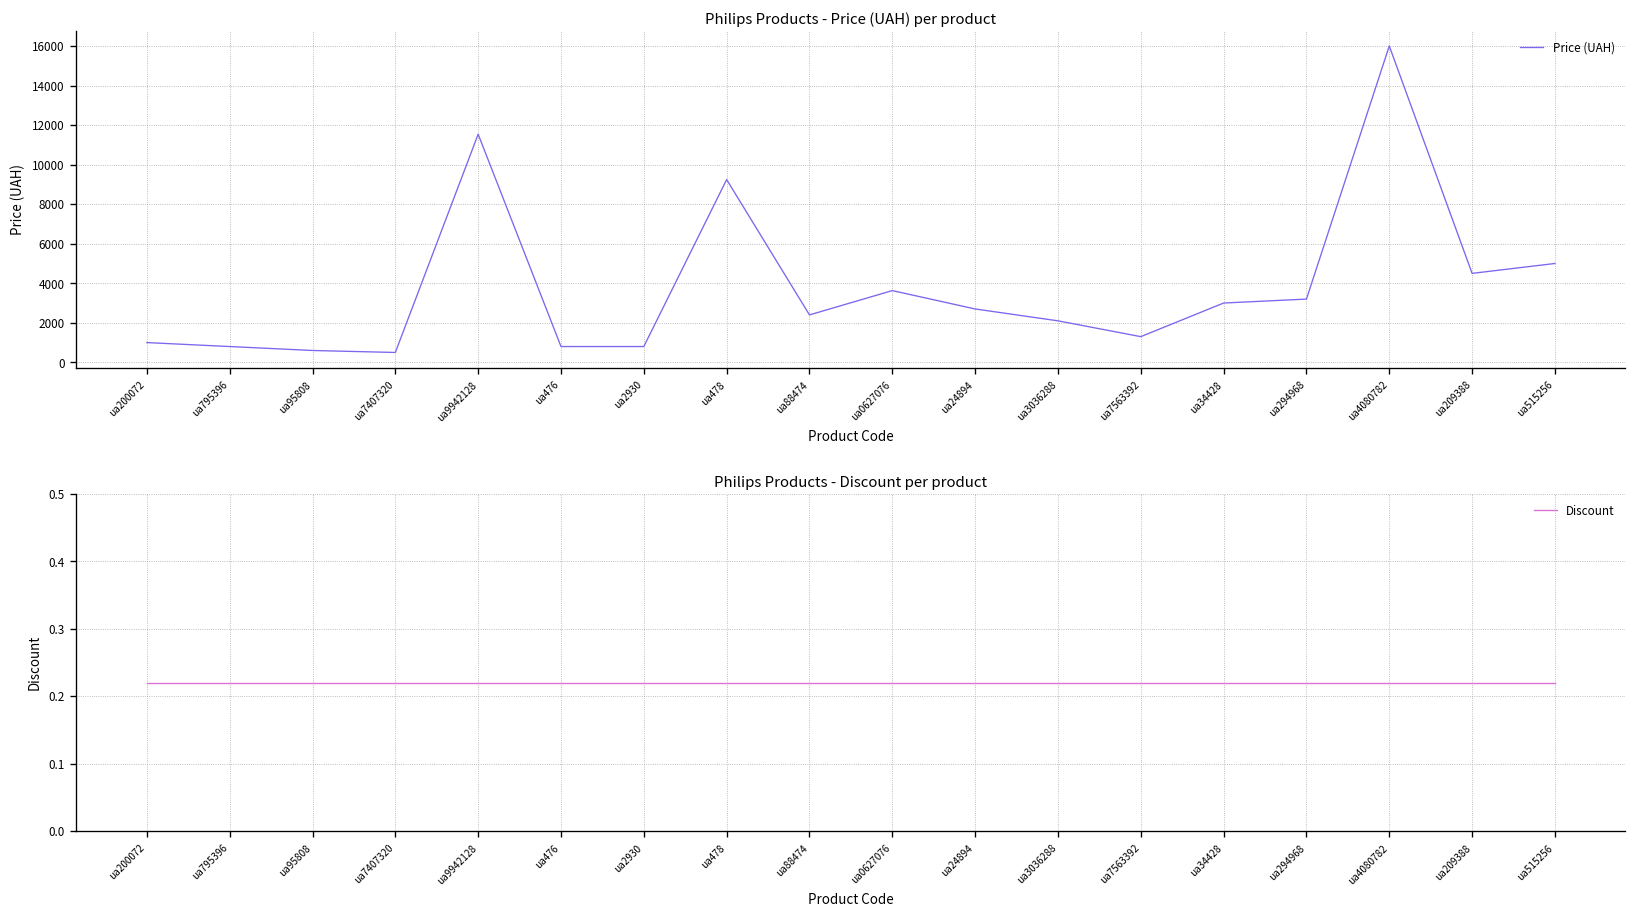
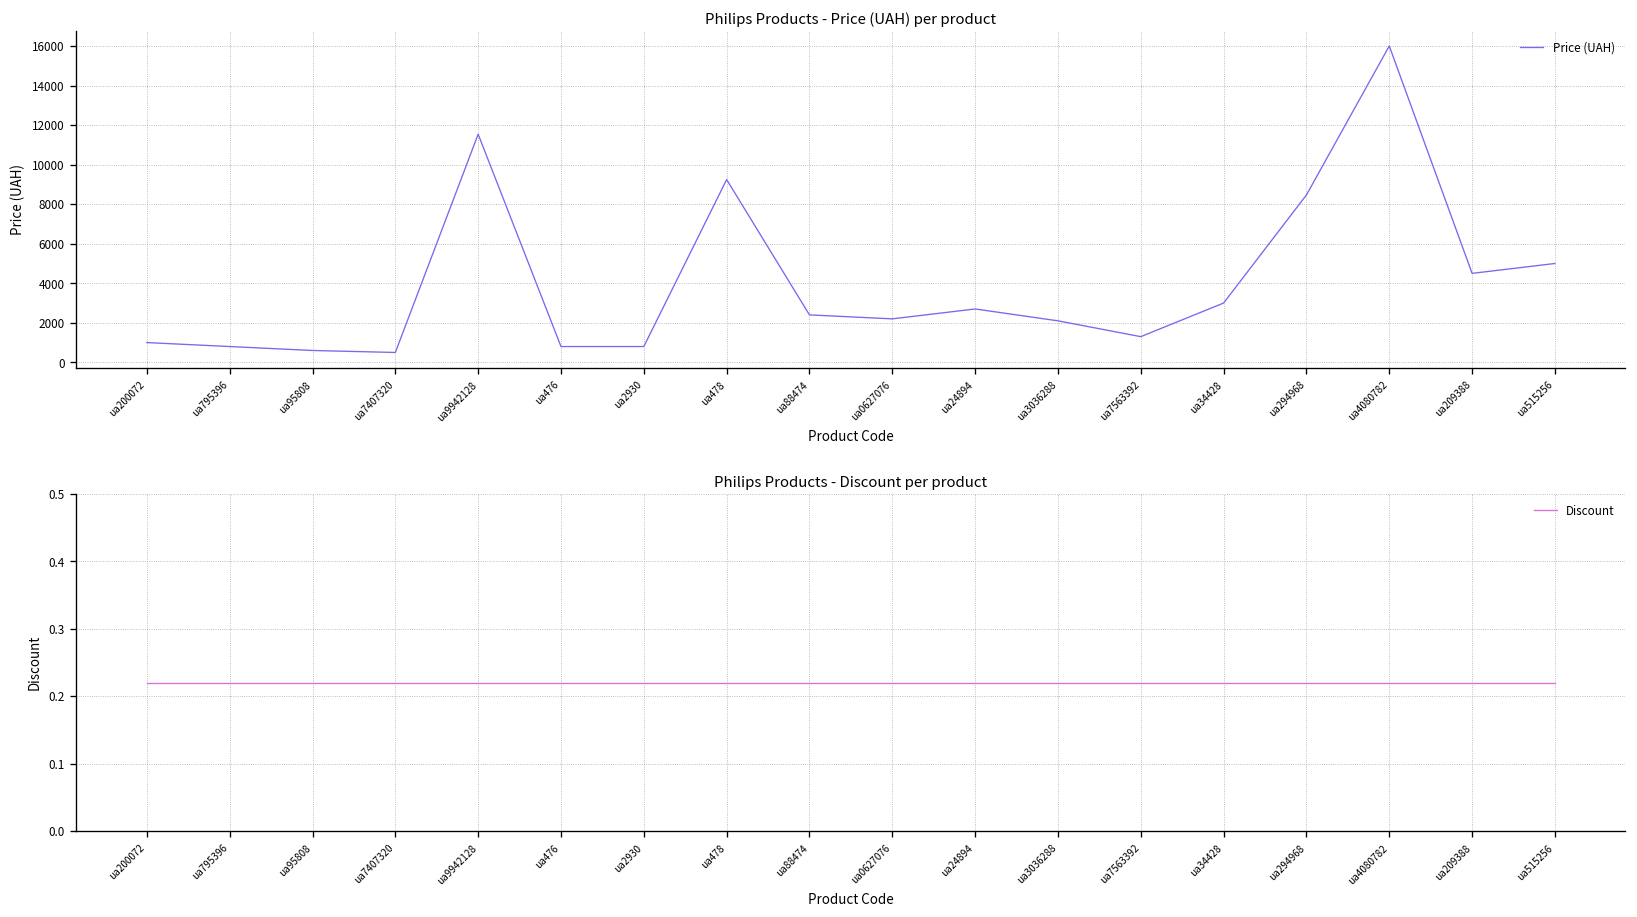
Philips Products - Price (UAH) per product, ua0627076: 3600 -> 2200
Philips Products - Price (UAH) per product, ua294968: 3200 -> 8500
